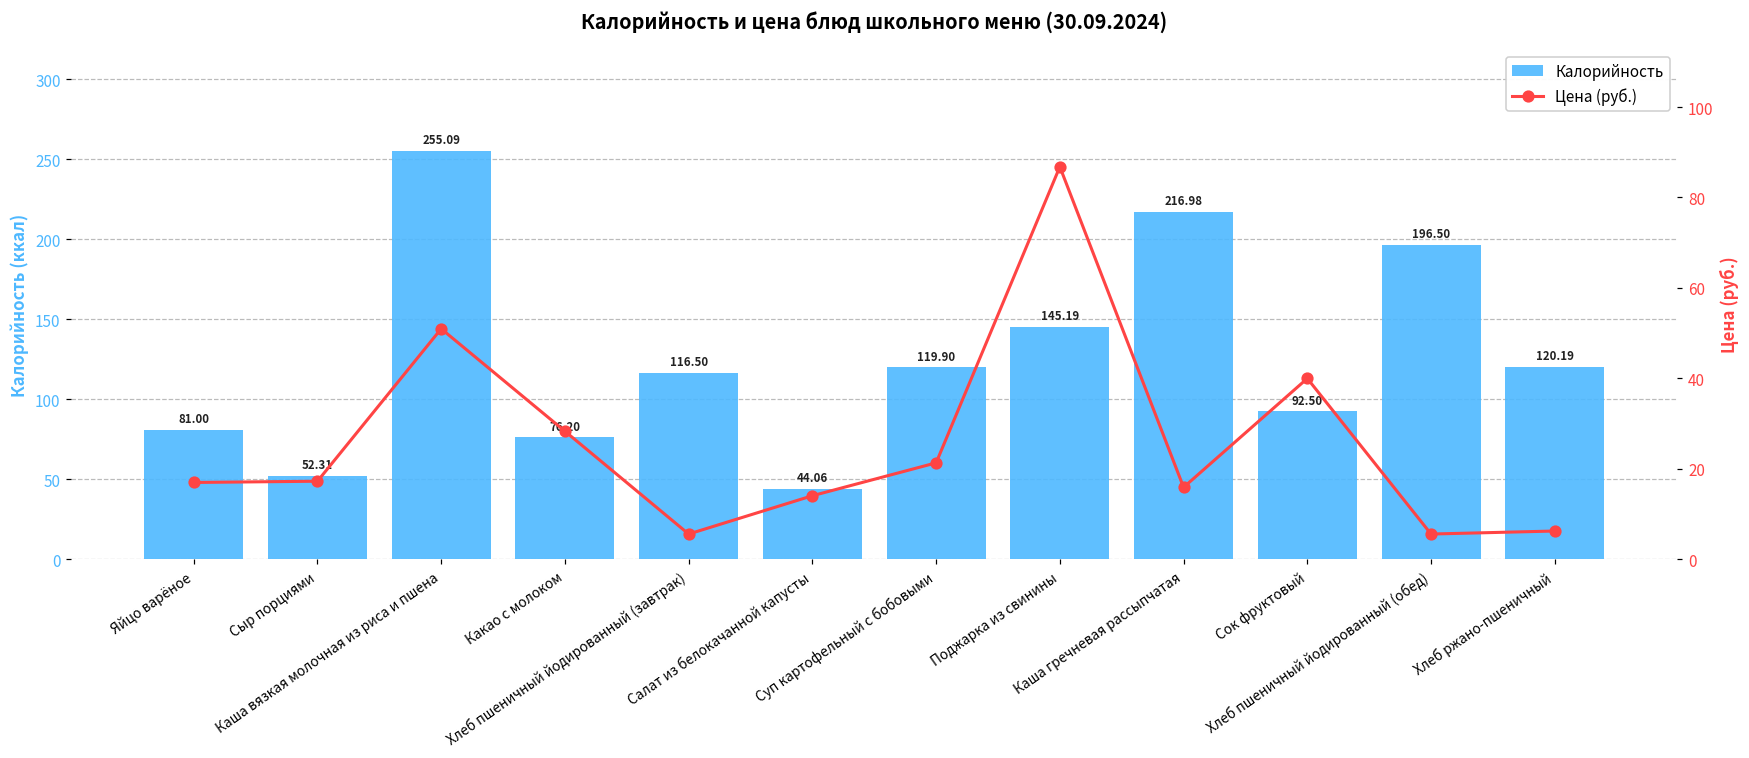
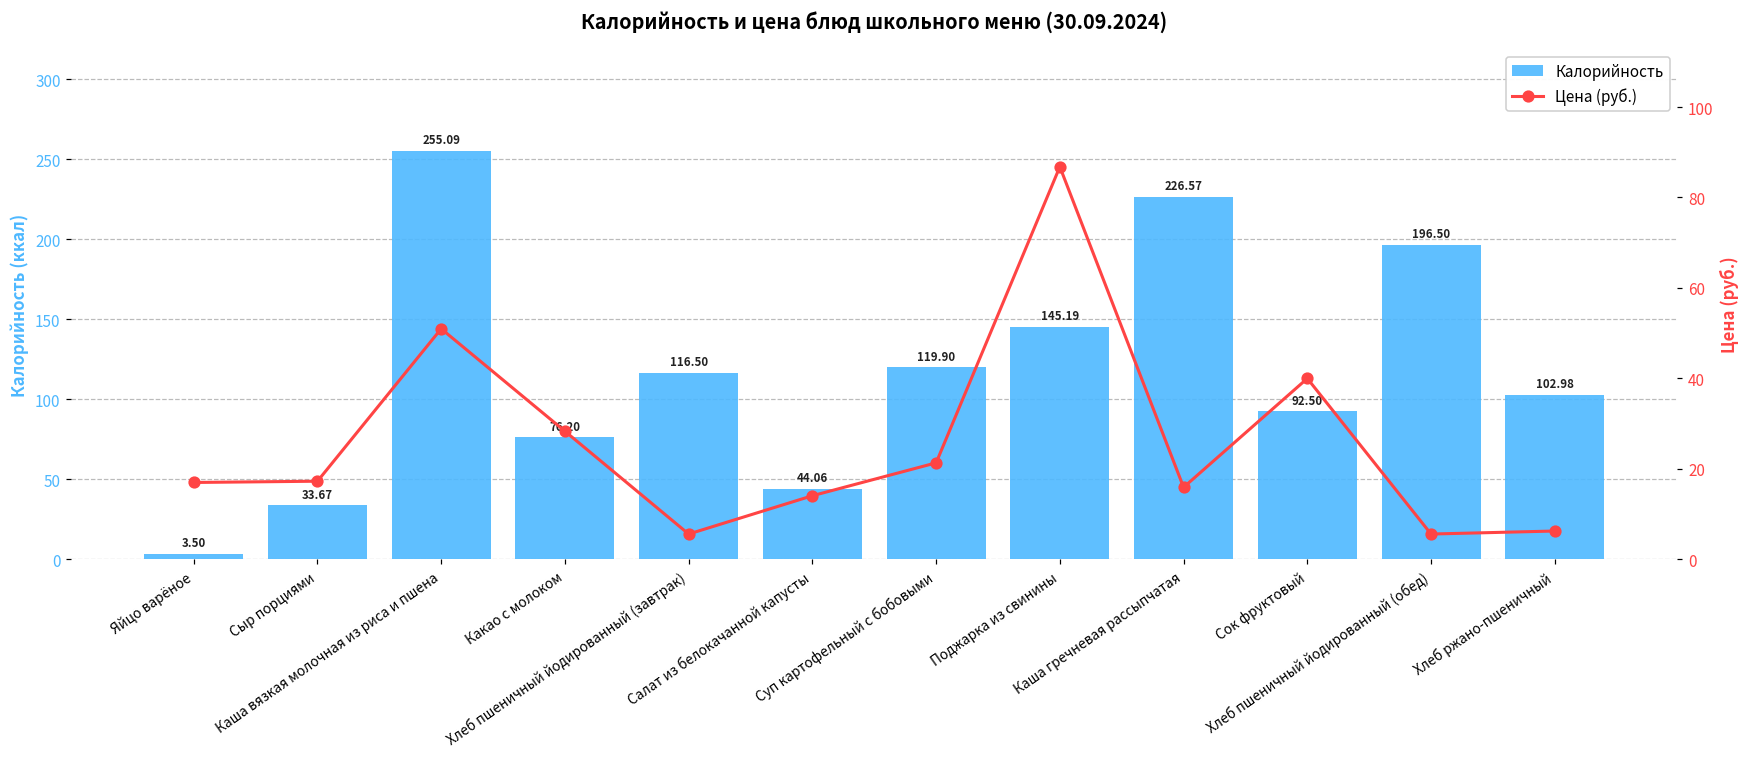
Калорийность, Яйцо варёное: 81.00 -> 3.50
Калорийность, Сыр порциями: 52.31 -> 33.67
Калорийность, Каша гречневая рассыпчатая: 216.98 -> 226.57
Калорийность, Хлеб ржано-пшеничный: 120.19 -> 102.98
